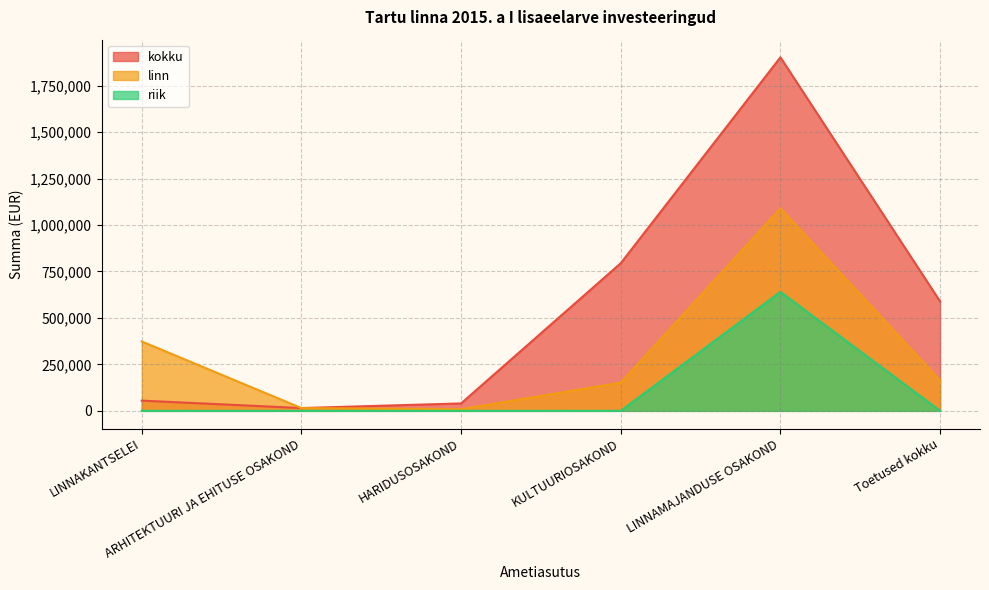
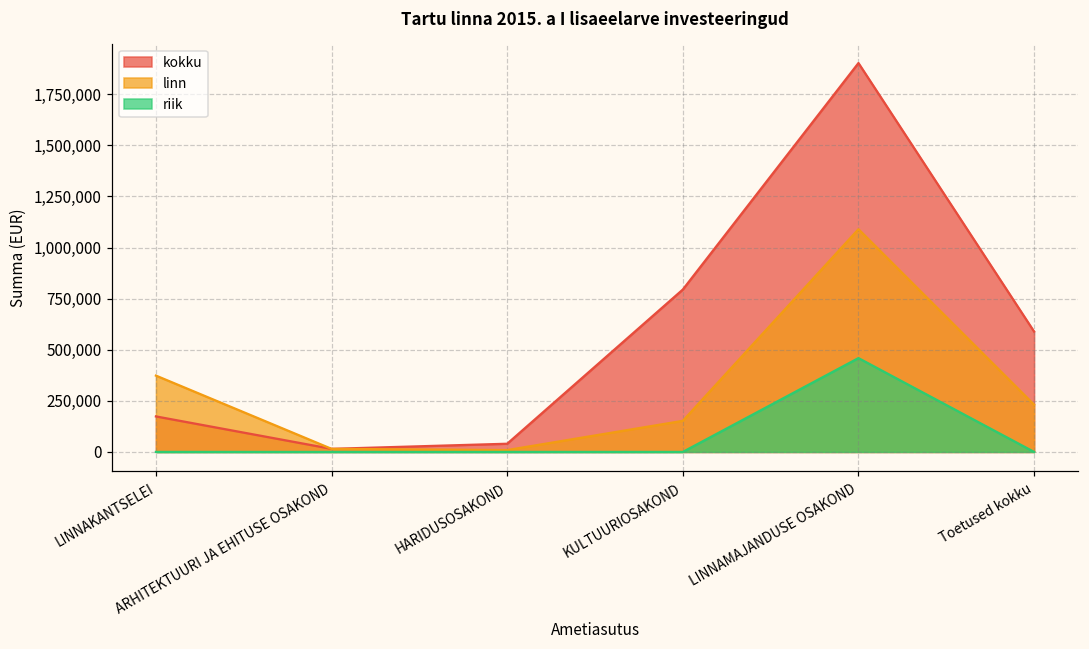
kokku, LINNAKANTSELEI: 60,000 -> 170,000
riik, LINNAMAJANDUSE OSAKOND: 640,000 -> 460,000
linn, Toetused kokku: 160,000 -> 230,000
